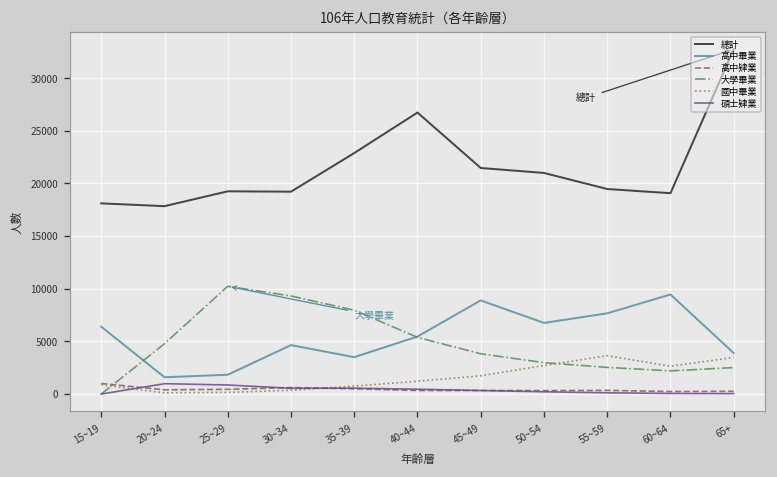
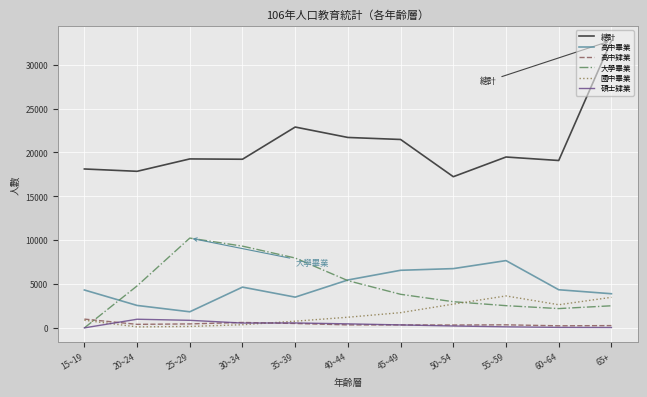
高中畢業, 15~19: 6000 -> 4000
高中畢業, 20~24: 2000 -> 3000
總計, 40~44: 27000 -> 22000
高中畢業, 45~49: 9000 -> 7000
總計, 50~54: 21000 -> 17000
高中畢業, 60~64: 9000 -> 4000
